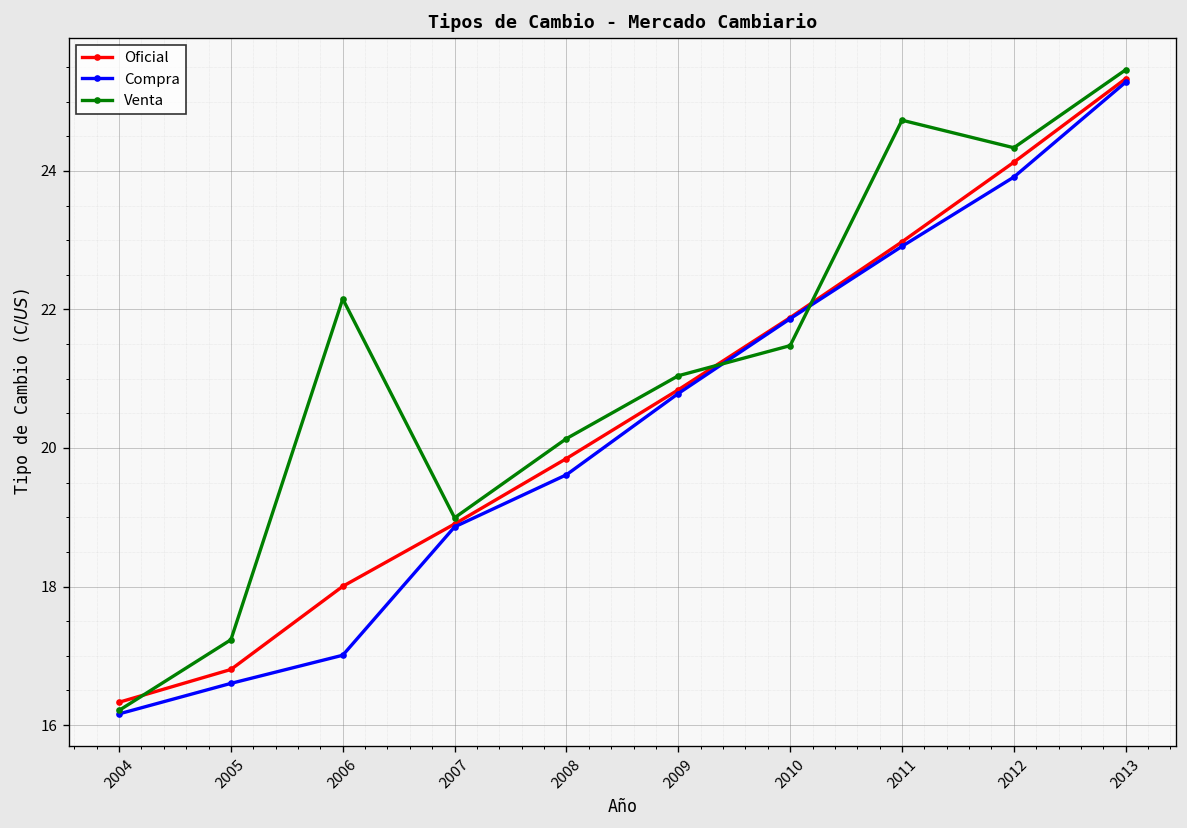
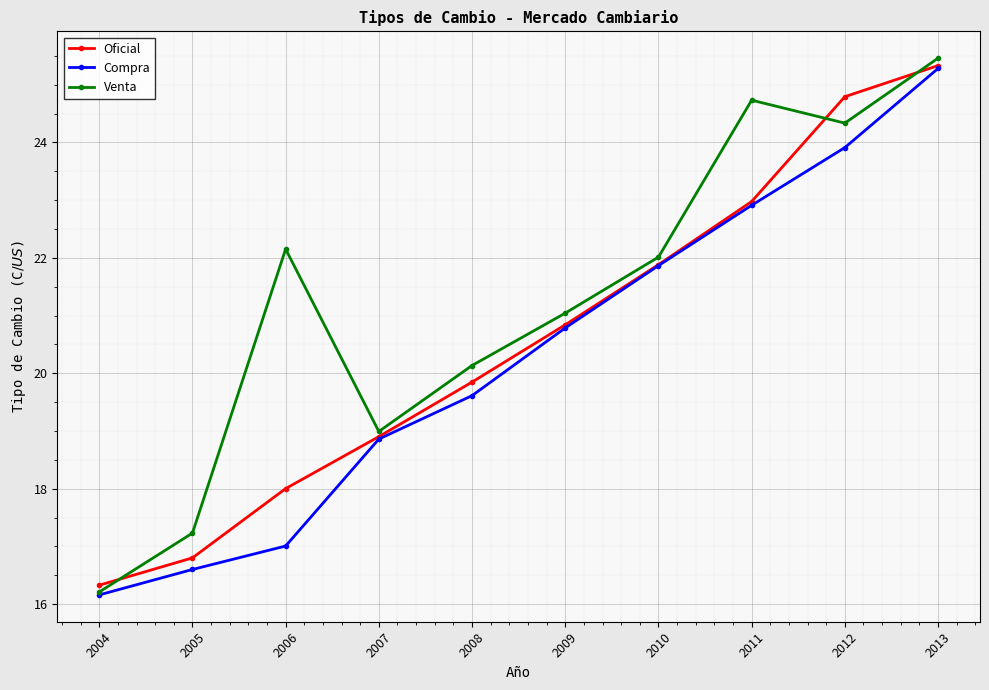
Venta, 2010: 21.5 -> 22.0
Oficial, 2012: 24.1 -> 24.8
